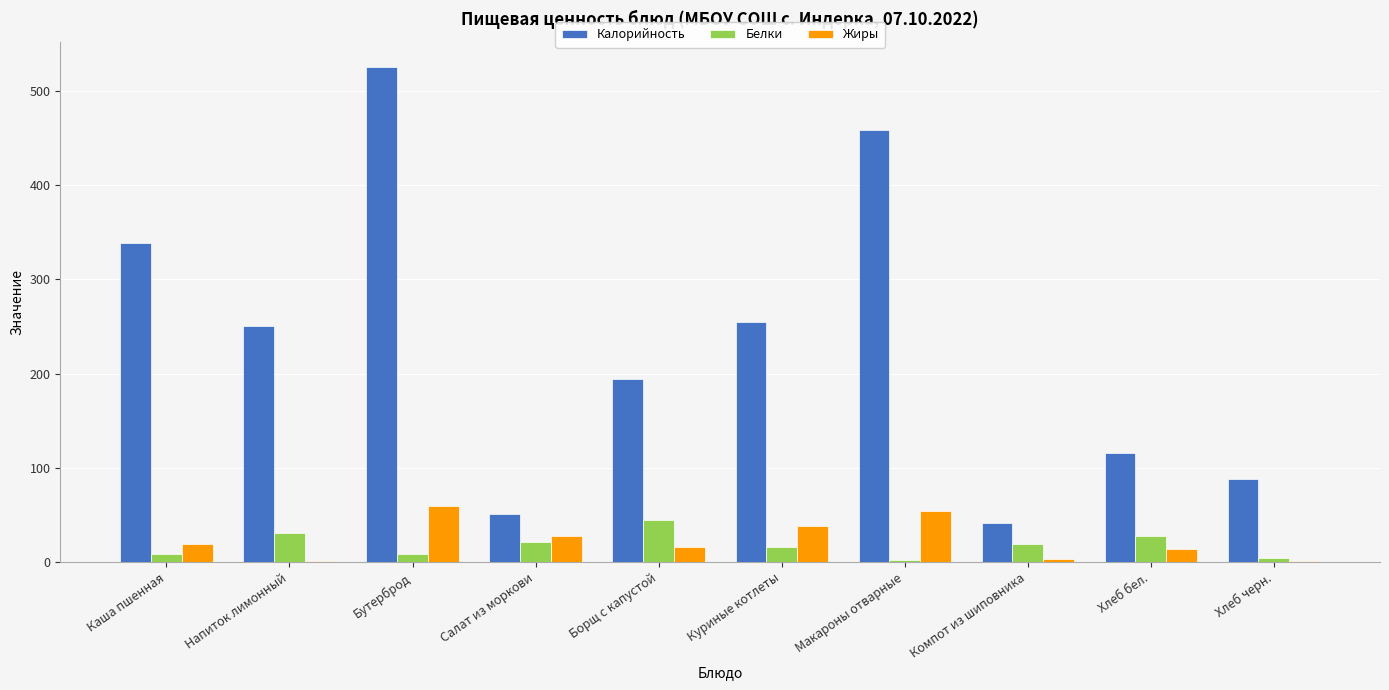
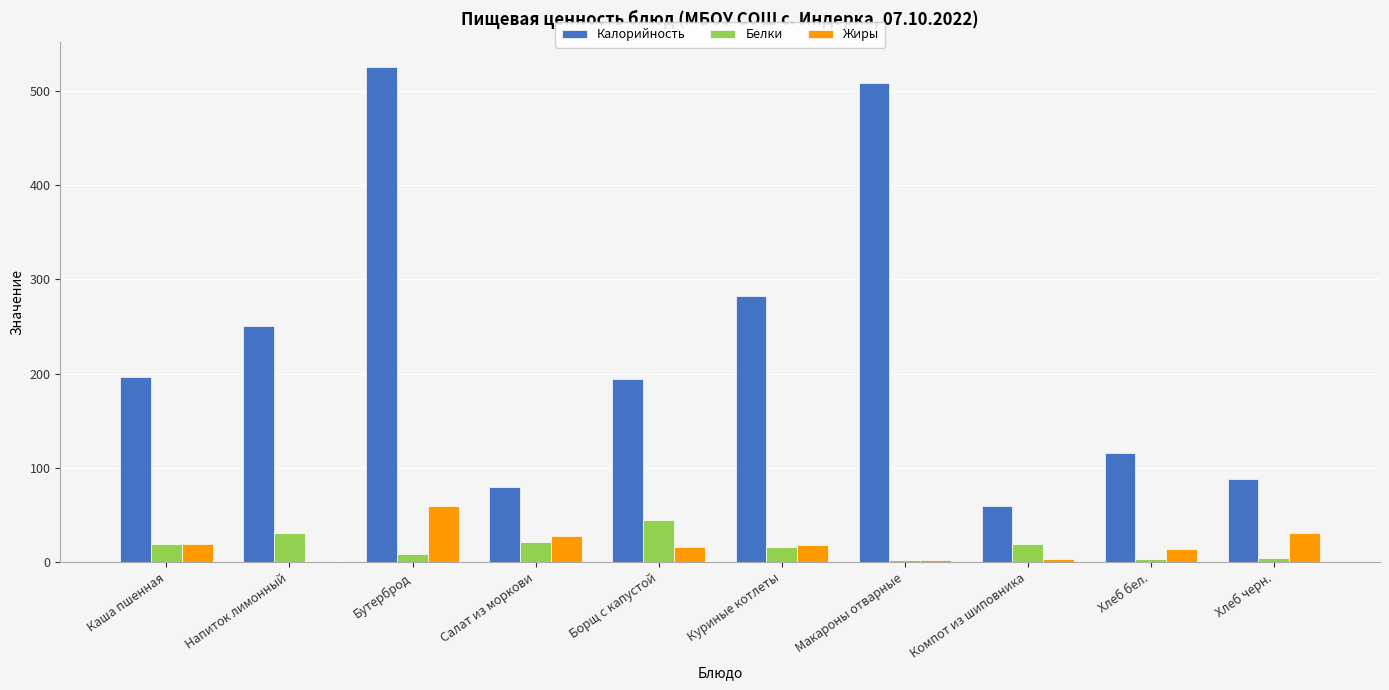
Калорийность, Каша пшенная: 340 -> 200
Белки, Каша пшенная: 10 -> 20
Калорийность, Салат из моркови: 50 -> 80
Калорийность, Куриные котлеты: 250 -> 280
Жиры, Куриные котлеты: 40 -> 20
Калорийность, Макароны отварные: 460 -> 510
Жиры, Макароны отварные: 50 -> 0
Калорийность, Компот из шиповника: 40 -> 60
Белки, Хлеб бел.: 30 -> 0
Жиры, Хлеб черн.: 0 -> 30
